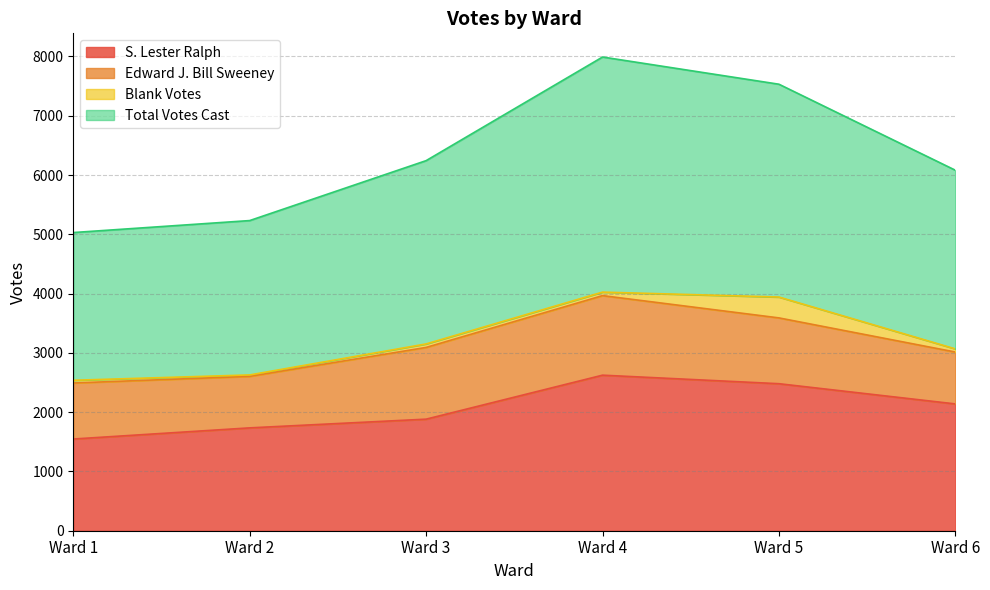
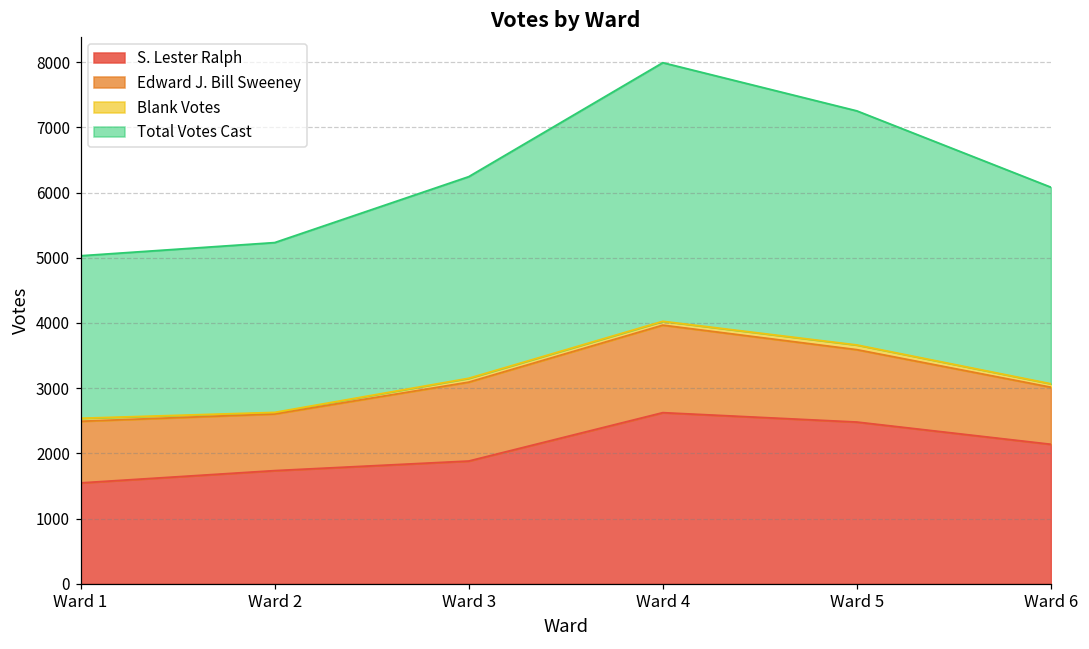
Blank Votes, Ward 5: 400 -> 100
